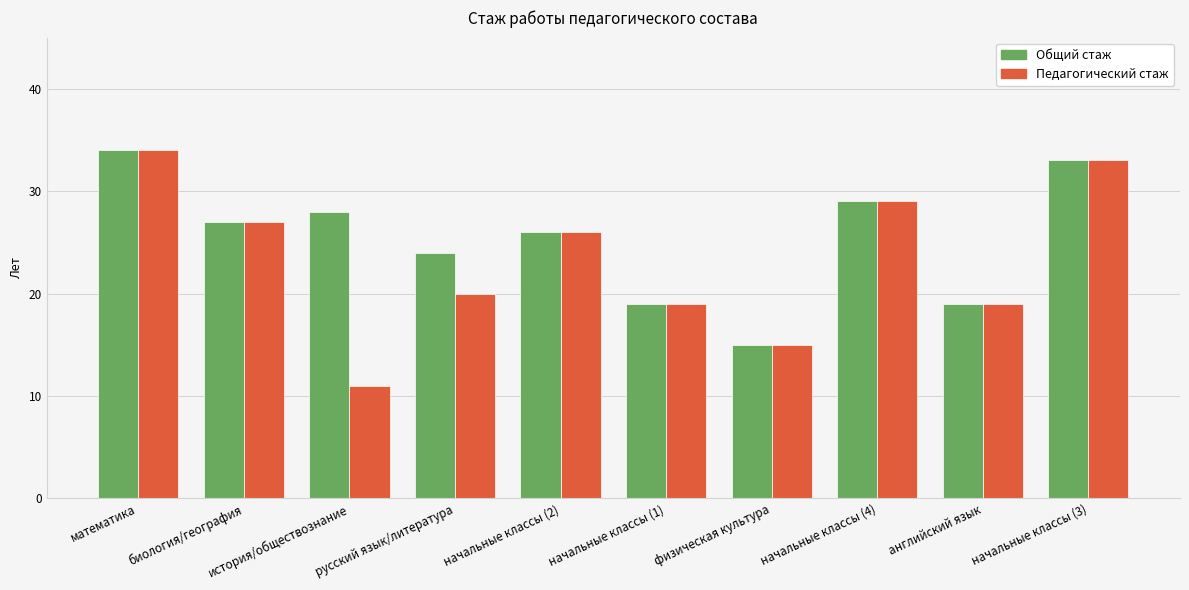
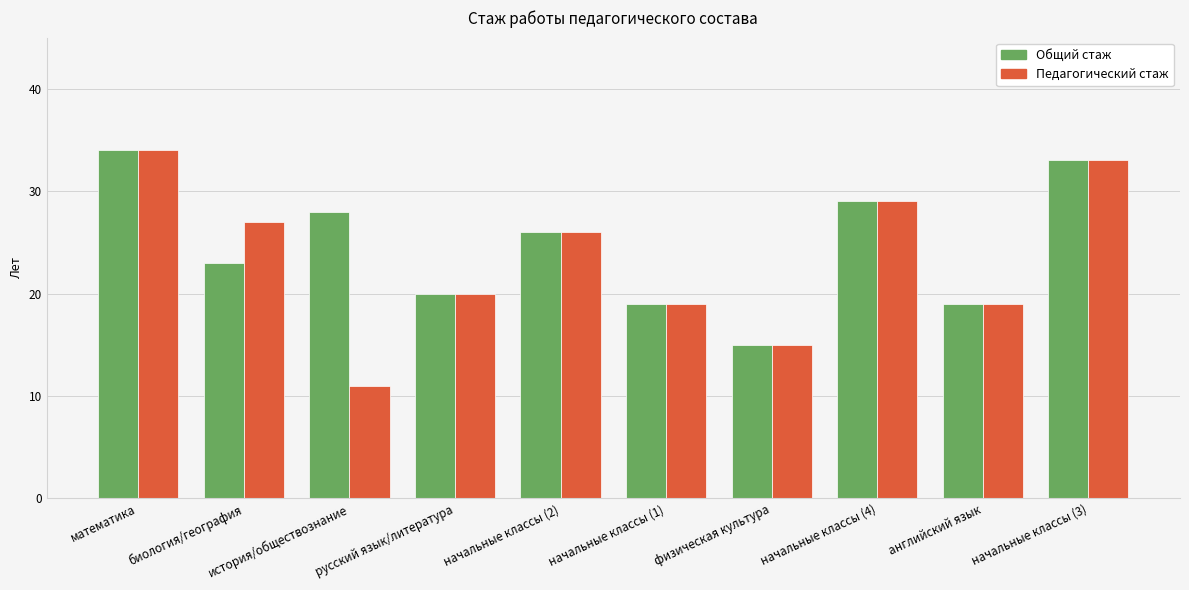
Общий стаж, биология/география: 27 -> 23
Общий стаж, русский язык/литература: 24 -> 20
